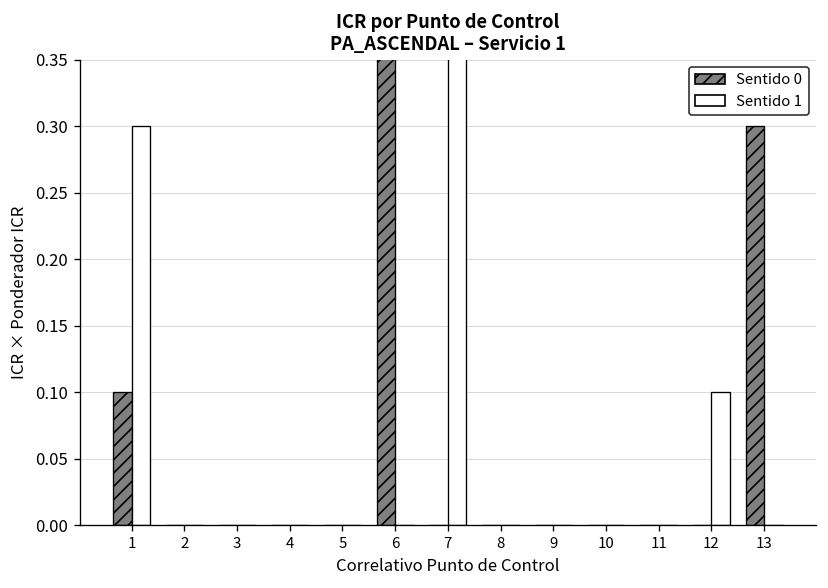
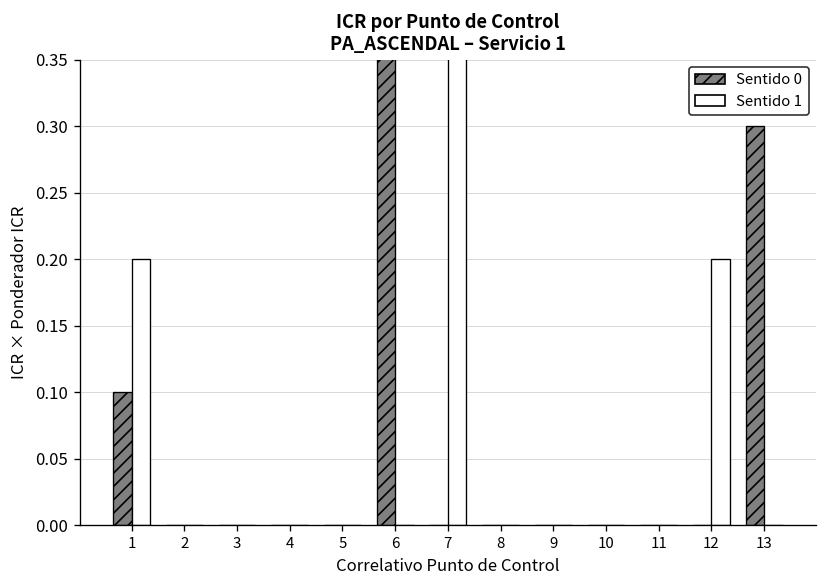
Sentido 1, 1: 0.3 -> 0.2
Sentido 1, 12: 0.1 -> 0.2
